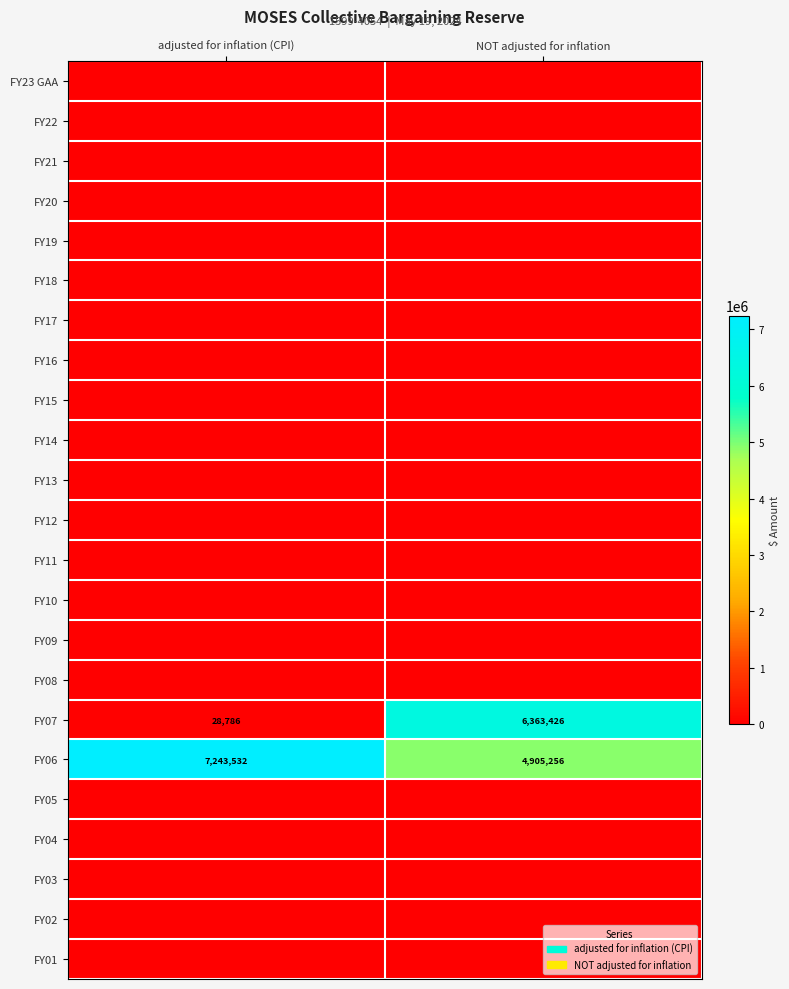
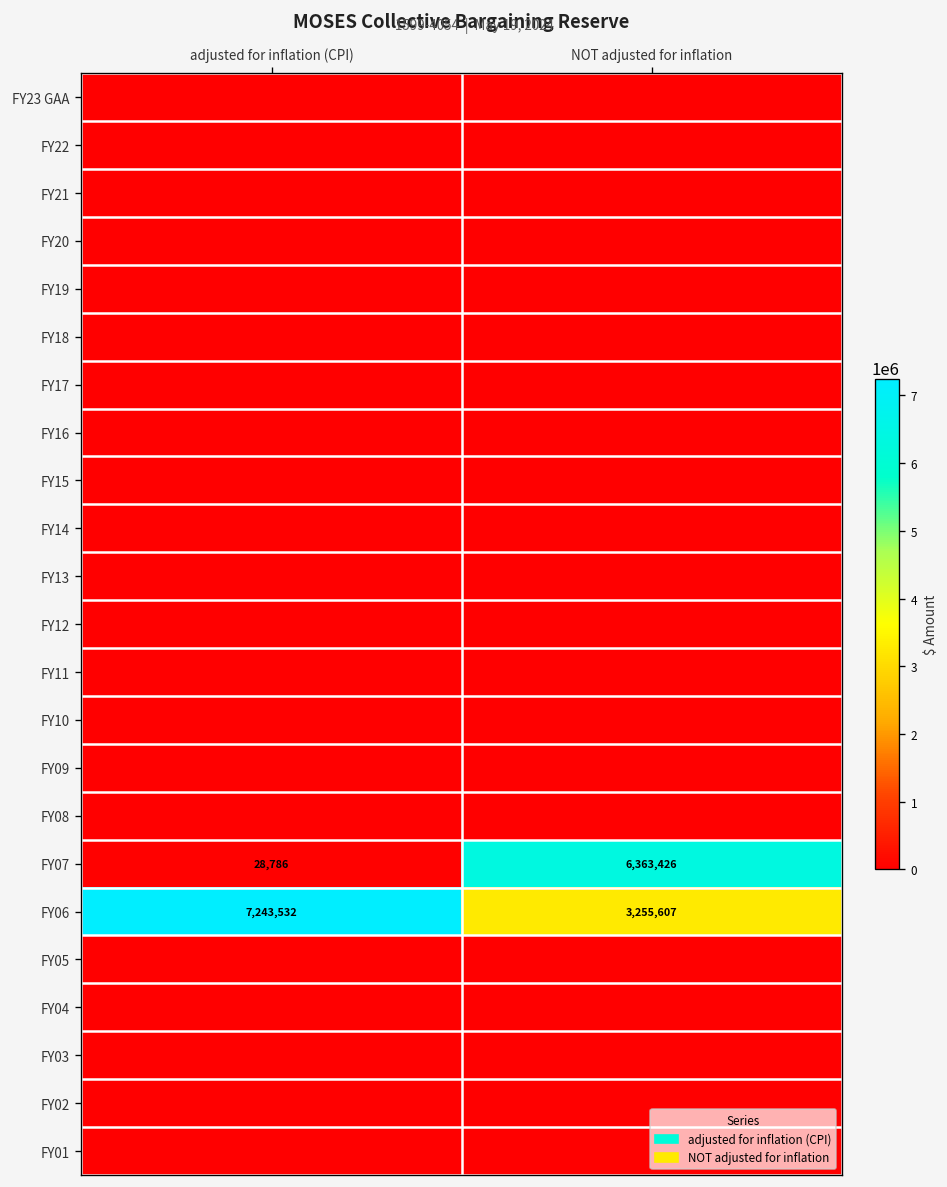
FY06, NOT adjusted for inflation: 4,905,256 -> 3,255,607
